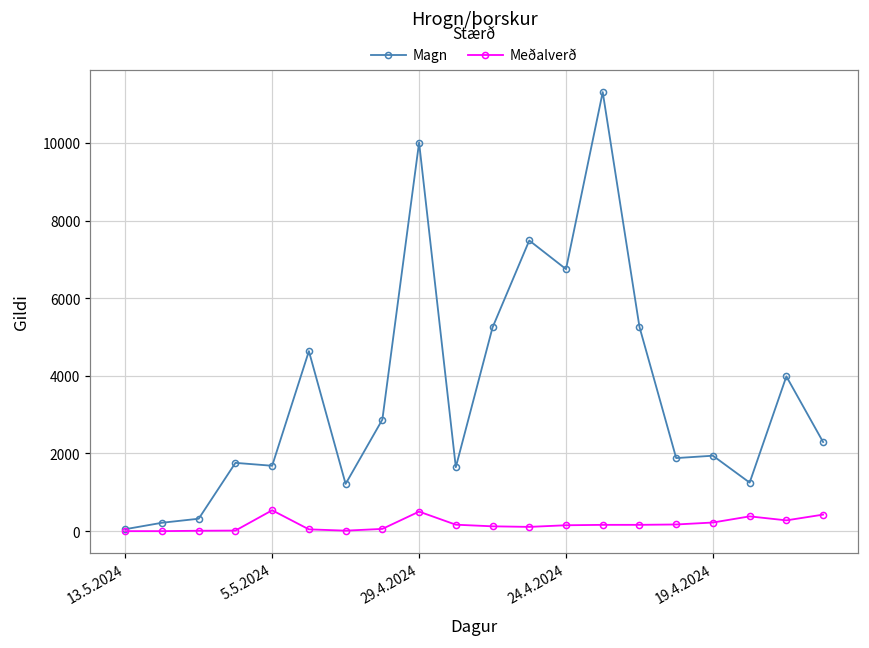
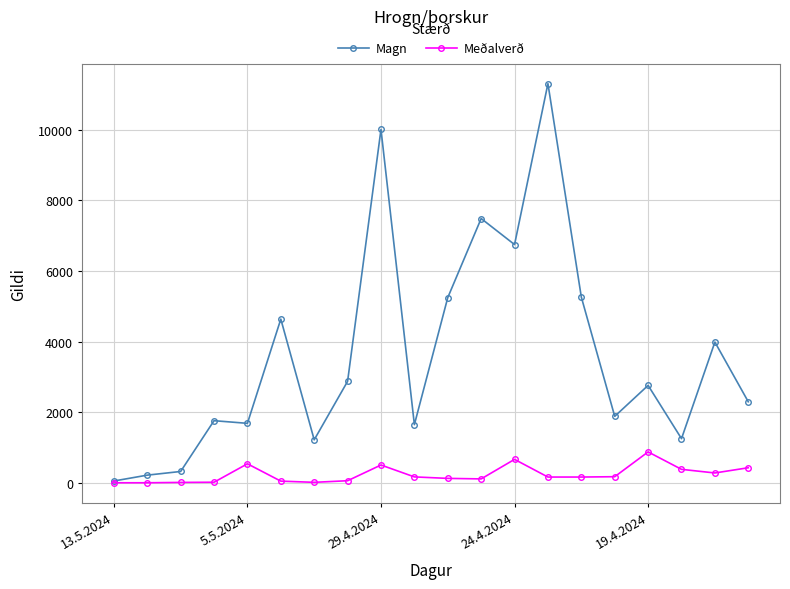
Meðalverð, 24.4.2024: 200 -> 700
Magn, 19.4.2024: 1900 -> 2800
Meðalverð, 19.4.2024: 200 -> 900
